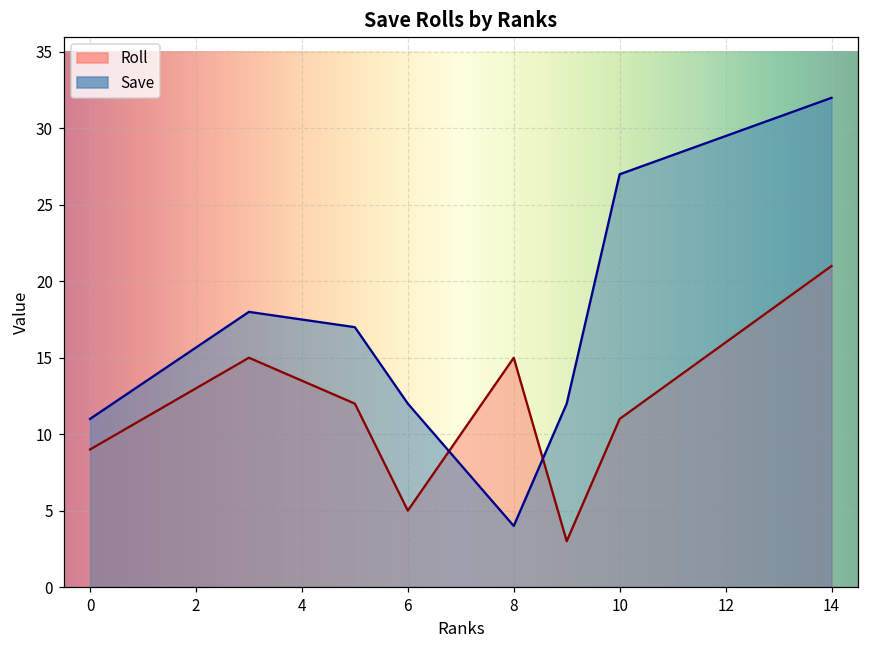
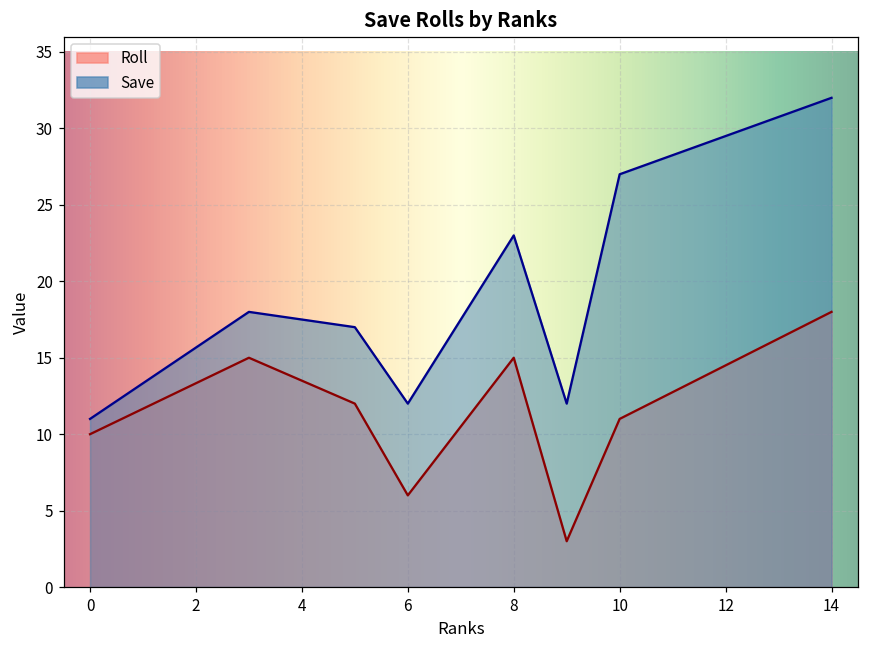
Roll, 0: 9 -> 10
Roll, 6: 5 -> 6
Save, 8: 4 -> 23
Roll, 14: 21 -> 18
